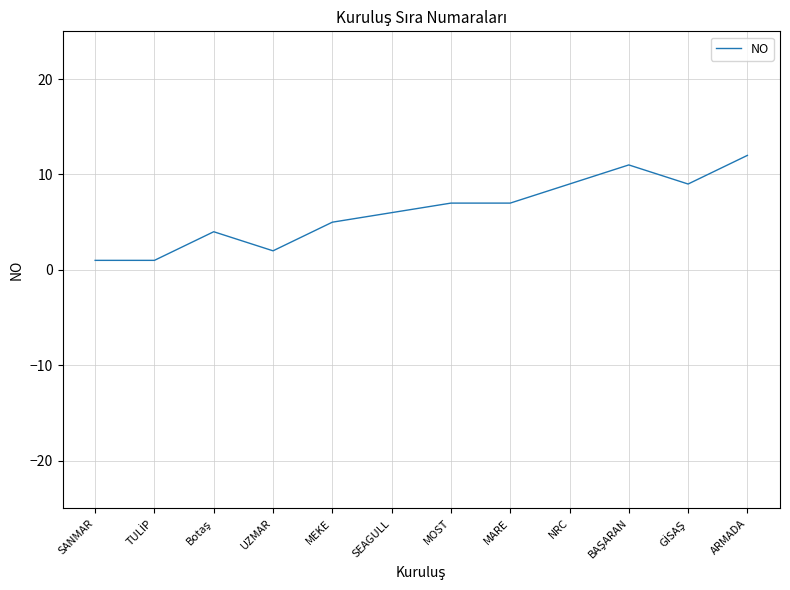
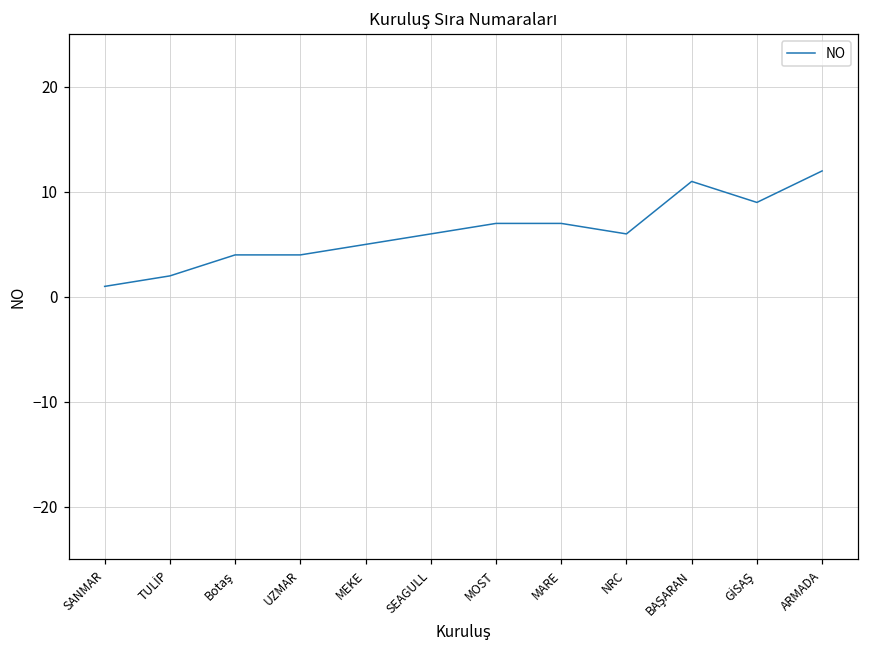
TULİP: 1 -> 2
UZMAR: 2 -> 4
NRC: 9 -> 6
